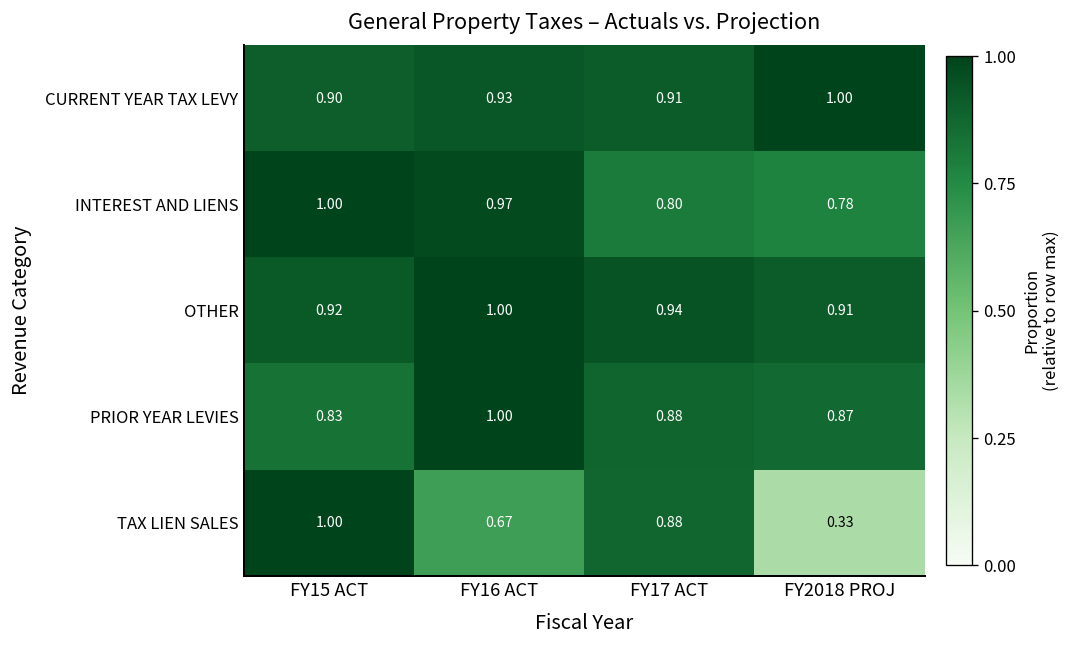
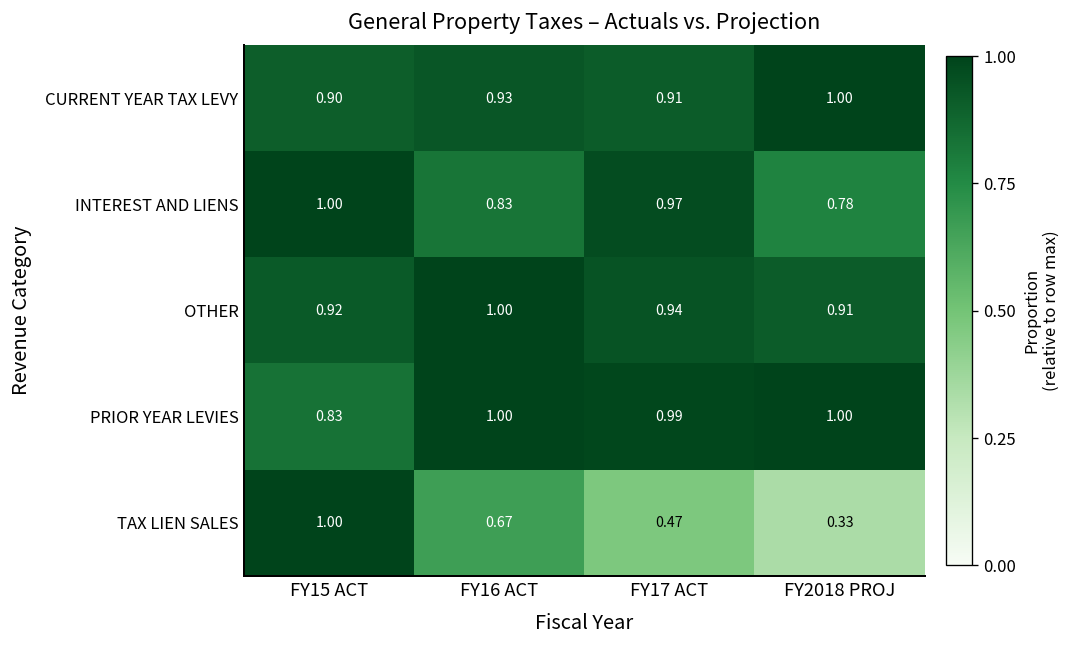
INTEREST AND LIENS, FY16 ACT: 0.97 -> 0.83
INTEREST AND LIENS, FY17 ACT: 0.80 -> 0.97
PRIOR YEAR LEVIES, FY17 ACT: 0.88 -> 0.99
PRIOR YEAR LEVIES, FY2018 PROJ: 0.87 -> 1.00
TAX LIEN SALES, FY17 ACT: 0.88 -> 0.47
